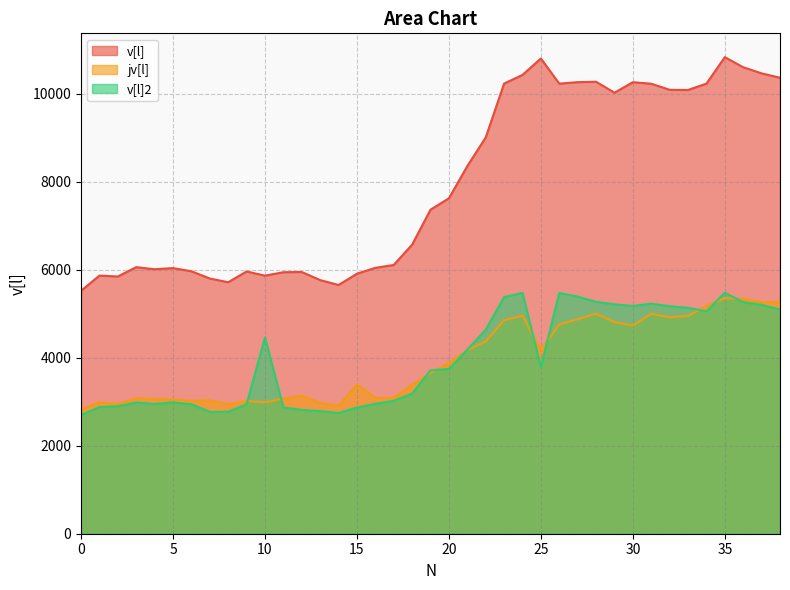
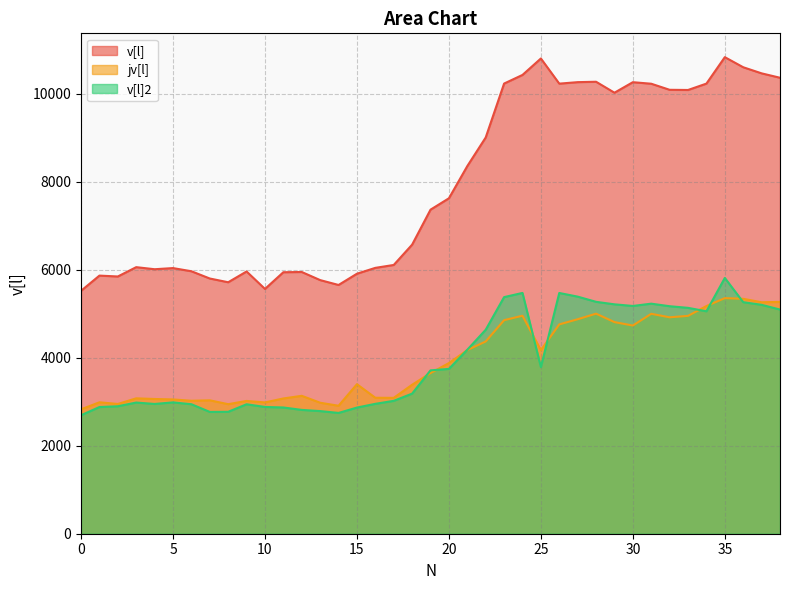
v[l], 10: 5900 -> 5600
v[l]2, 10: 4500 -> 2900
v[l]2, 35: 5500 -> 5800
